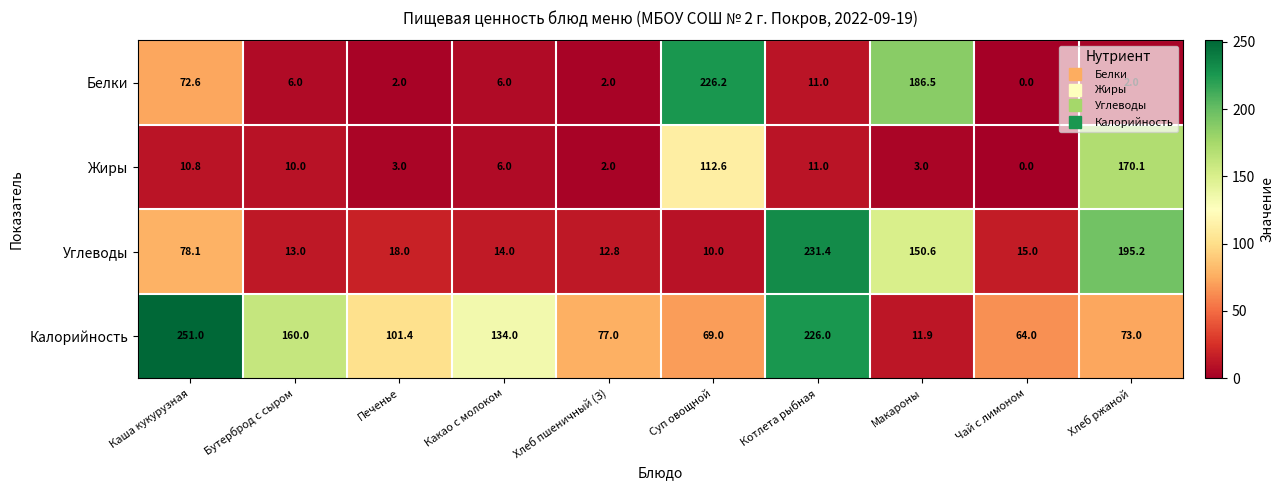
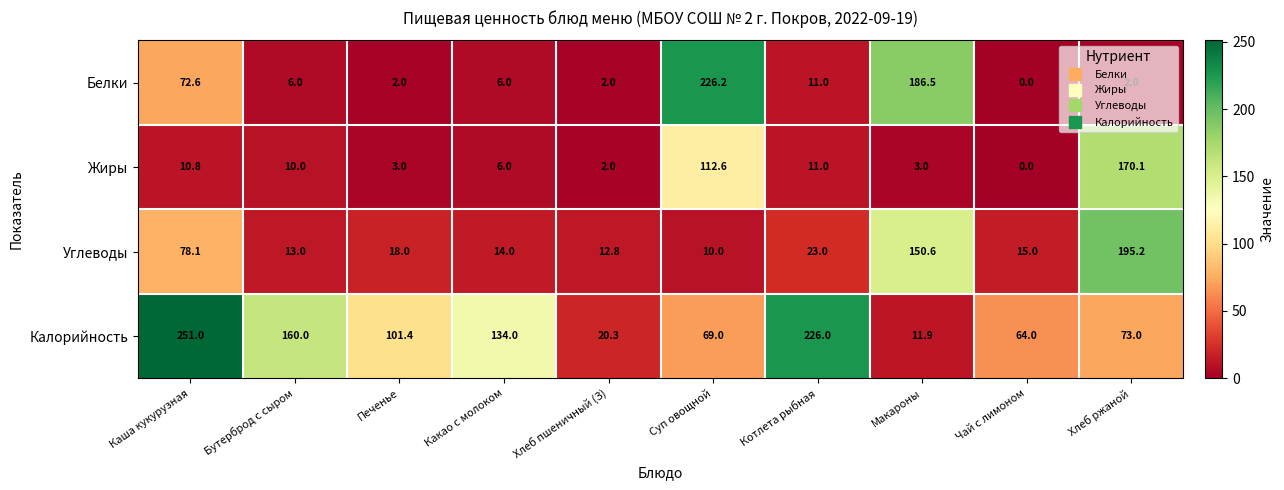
Углеводы, Котлета рыбная: 231.4 -> 23.0
Калорийность, Хлеб пшеничный (З): 77.0 -> 20.3
